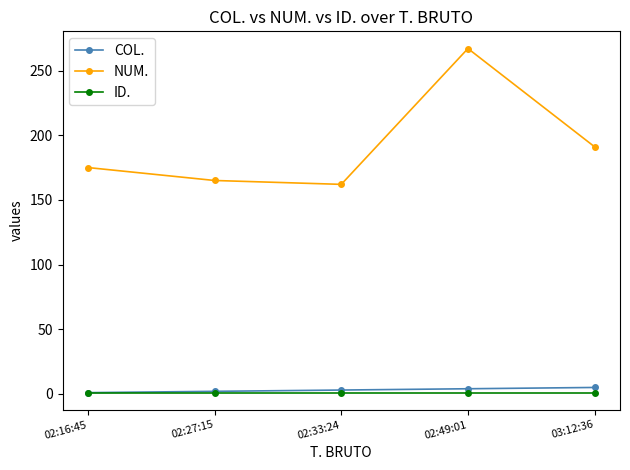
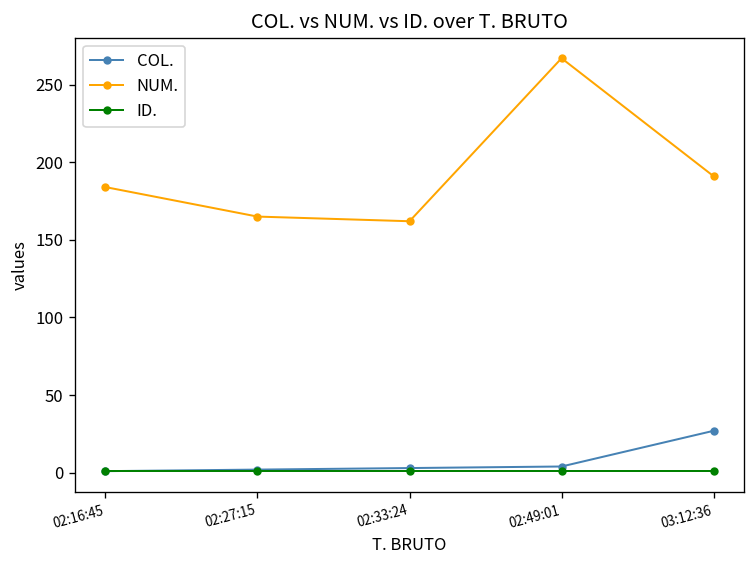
NUM., 02:16:45: 175 -> 184
COL., 03:12:36: 5 -> 27
